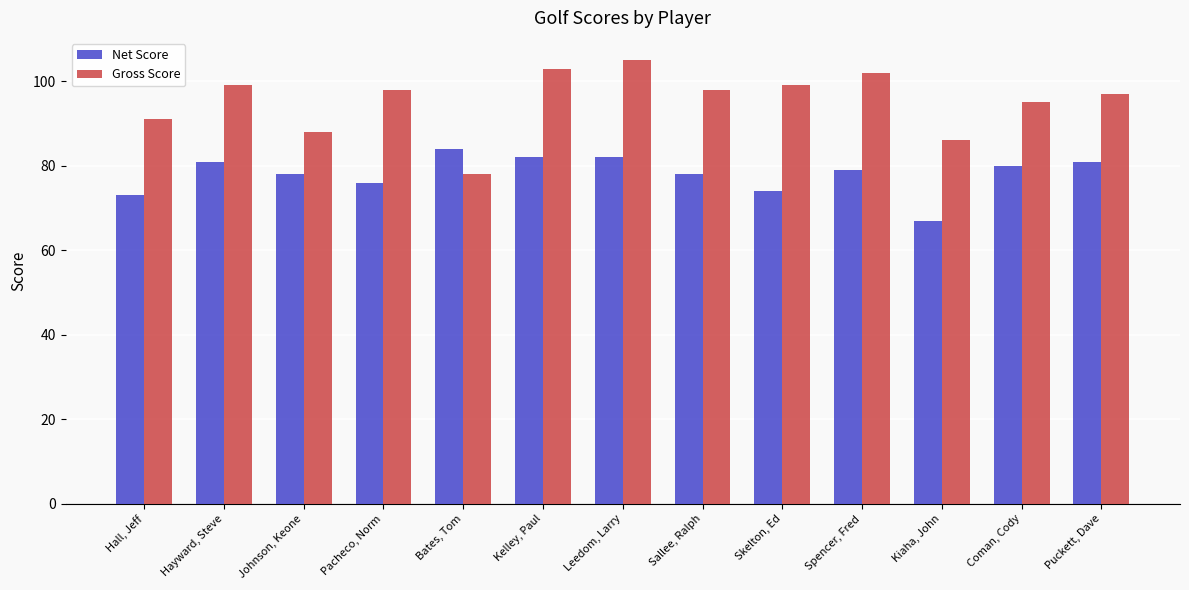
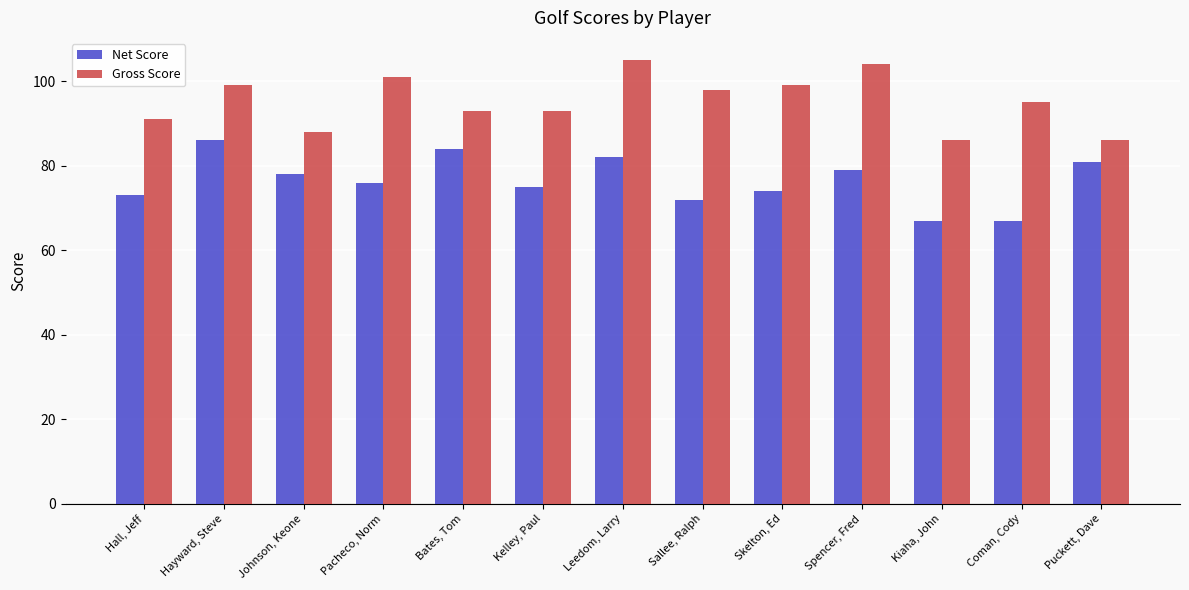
Net Score, Hayward, Steve: 81 -> 86
Gross Score, Pacheco, Norm: 98 -> 101
Gross Score, Bates, Tom: 78 -> 93
Net Score, Kelley, Paul: 82 -> 75
Gross Score, Kelley, Paul: 103 -> 93
Net Score, Sallee, Ralph: 78 -> 72
Gross Score, Spencer, Fred: 102 -> 104
Net Score, Coman, Cody: 80 -> 67
Gross Score, Puckett, Dave: 97 -> 86
